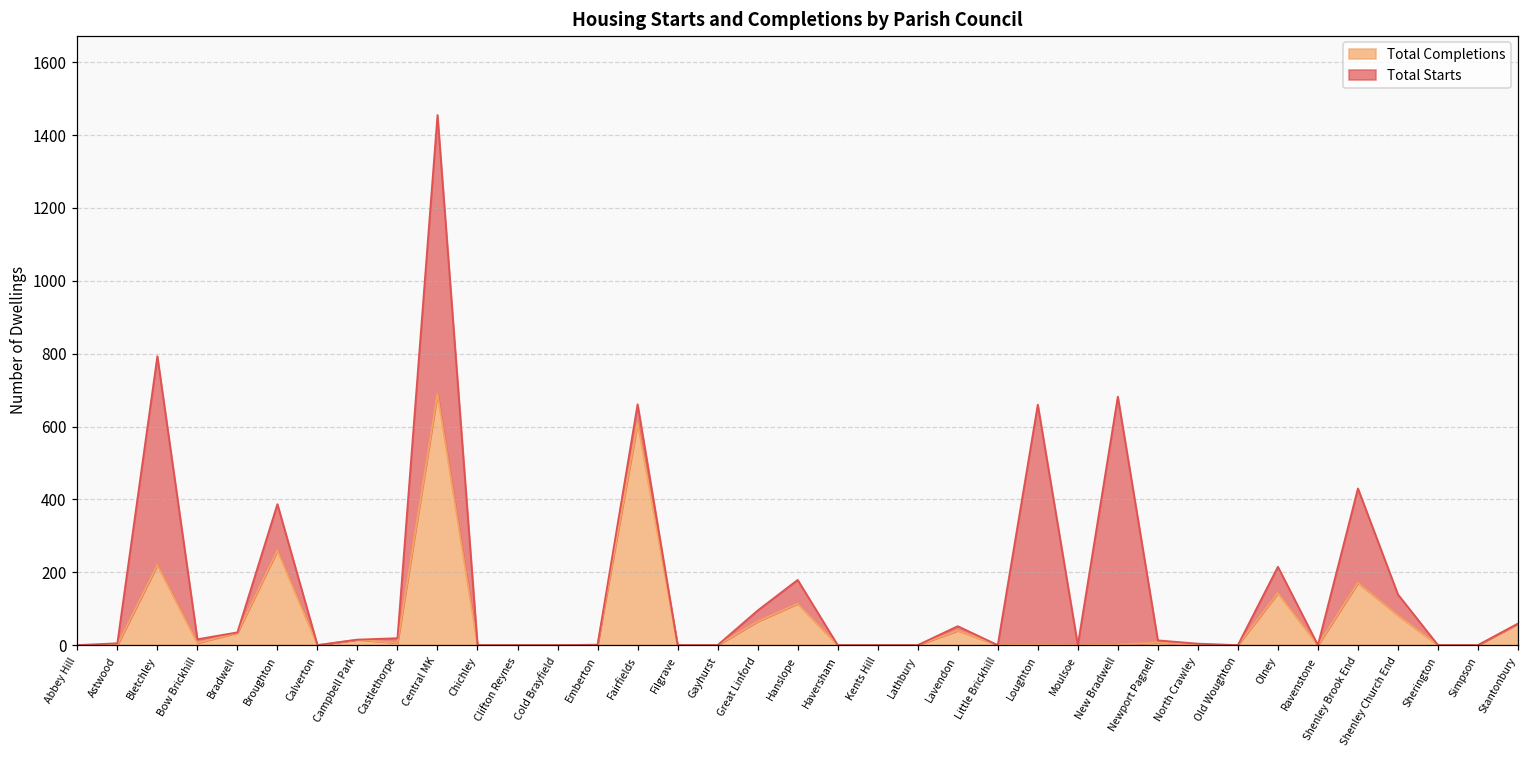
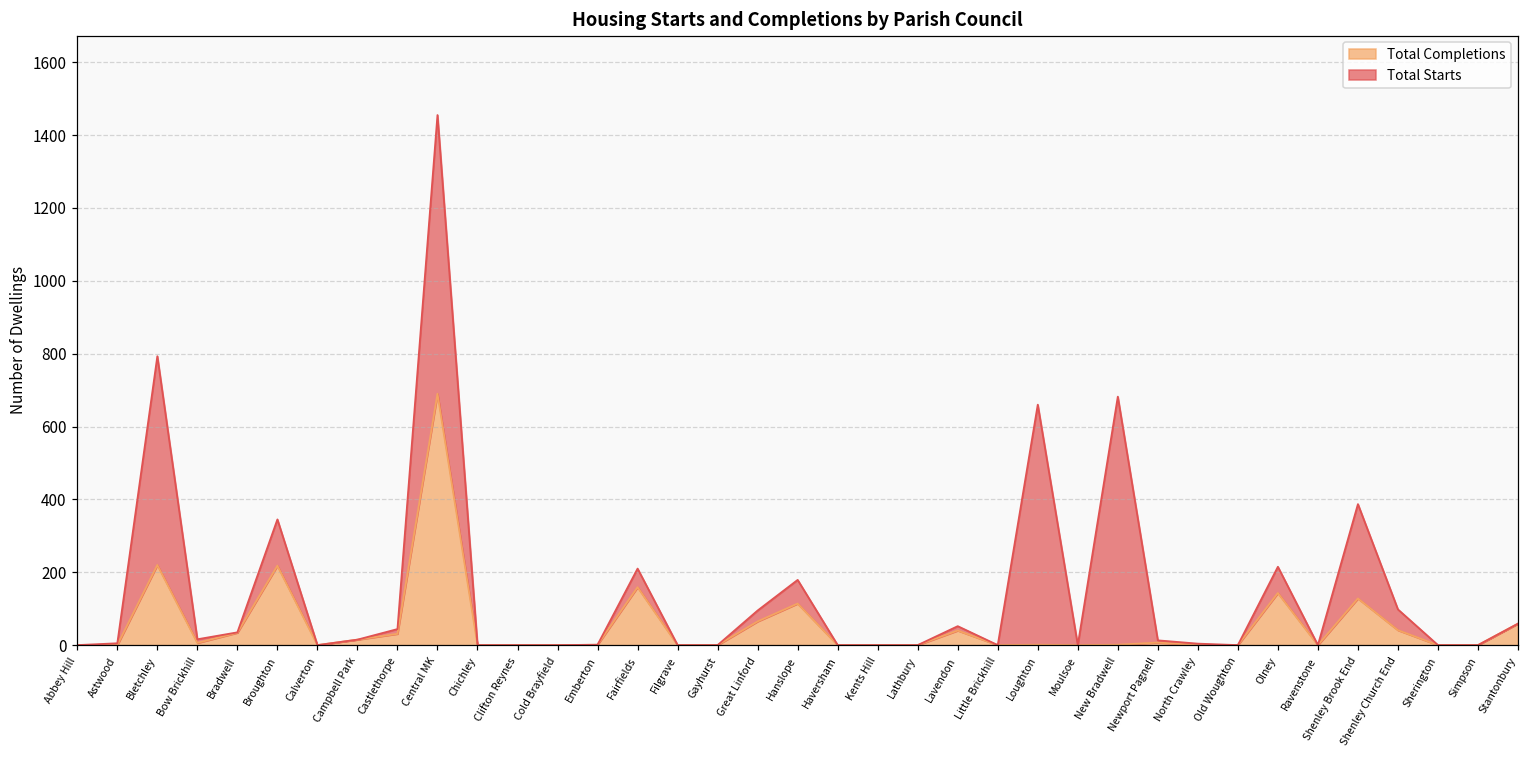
Total Completions, Broughton: 260 -> 220
Total Completions, Castlethorpe: 10 -> 30
Total Completions, Fairfields: 610 -> 160
Total Completions, Shenley Brook End: 170 -> 130
Total Completions, Shenley Church End: 80 -> 40
